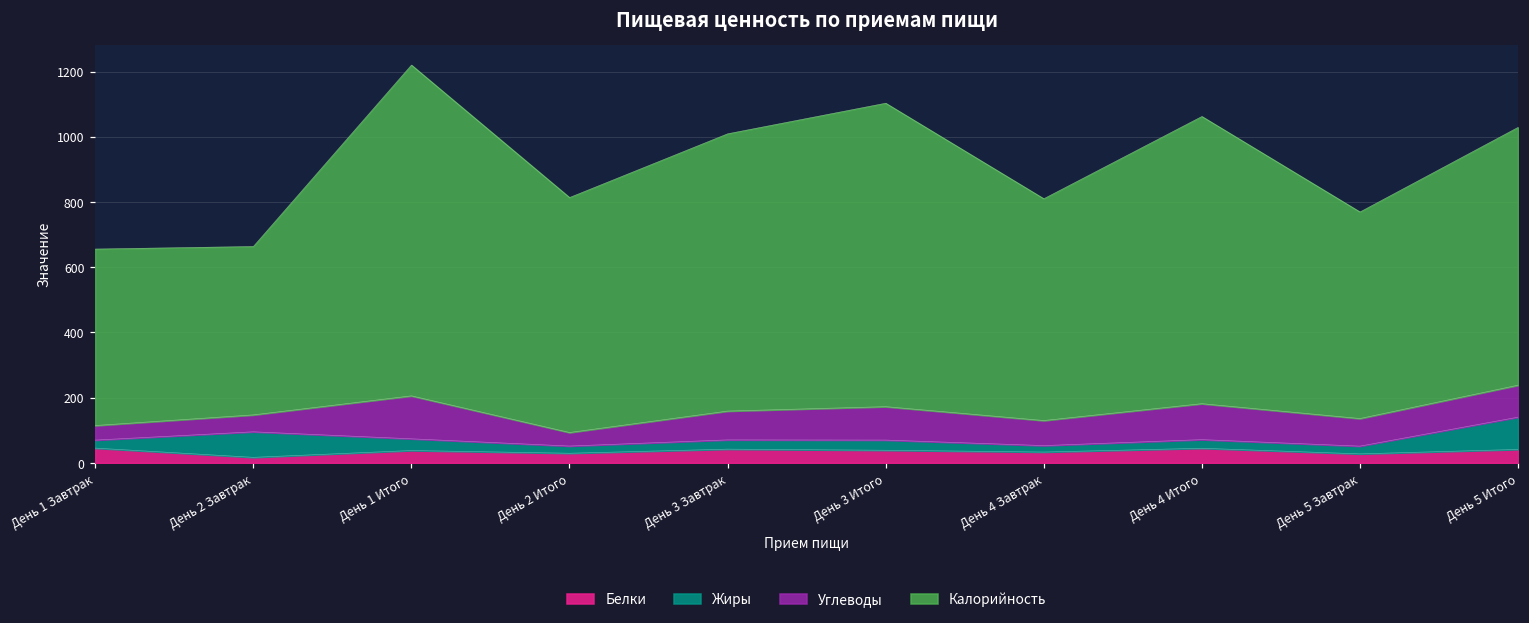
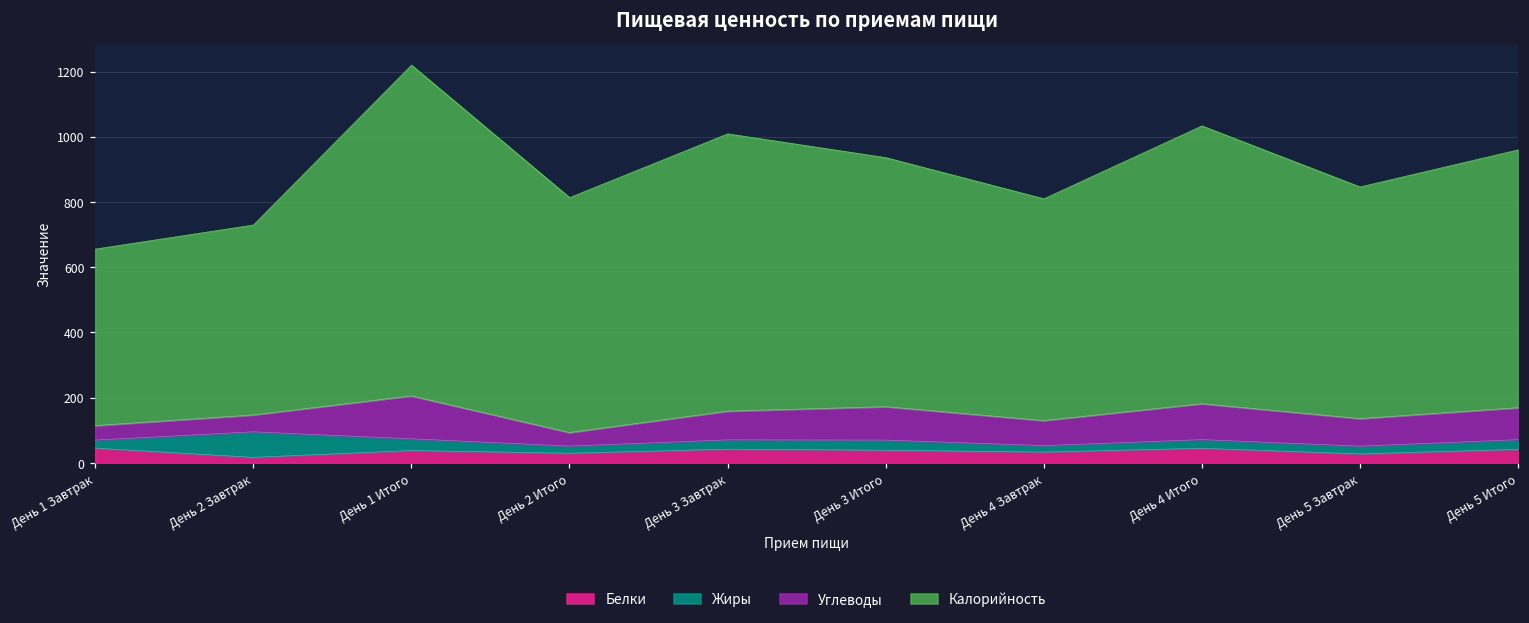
Калорийность, День 2 Завтрак: 520 -> 580
Калорийность, День 3 Итого: 930 -> 760
Калорийность, День 4 Итого: 880 -> 850
Калорийность, День 5 Завтрак: 630 -> 710
Жиры, День 5 Итого: 100 -> 30
